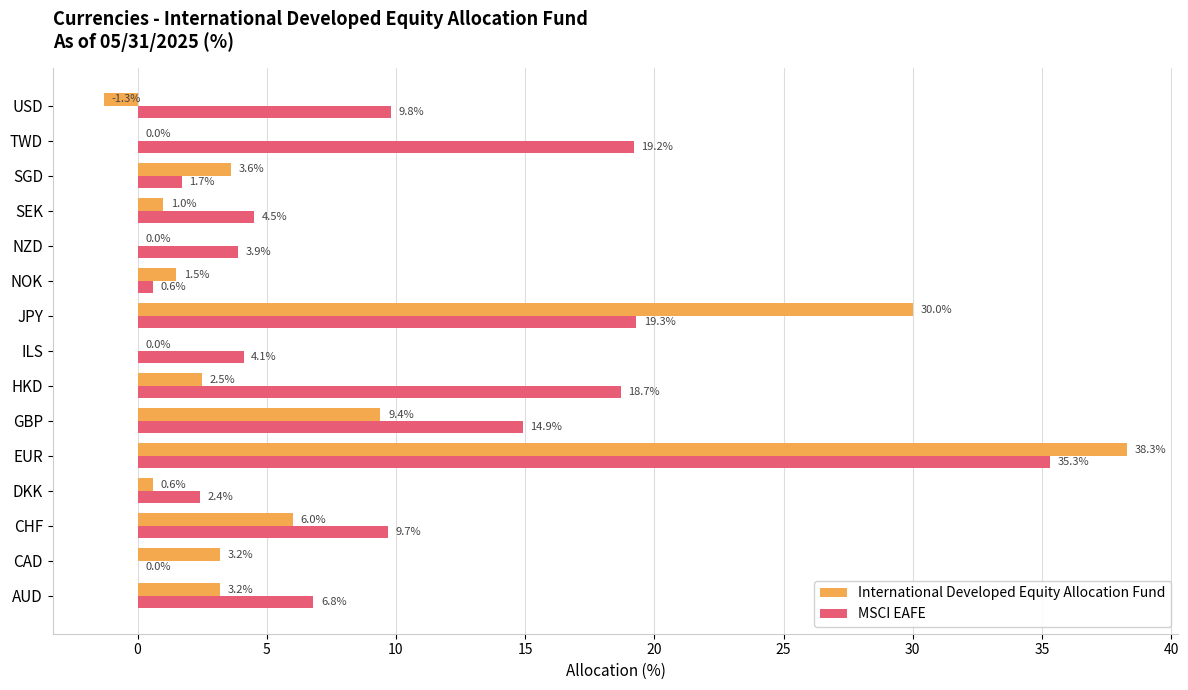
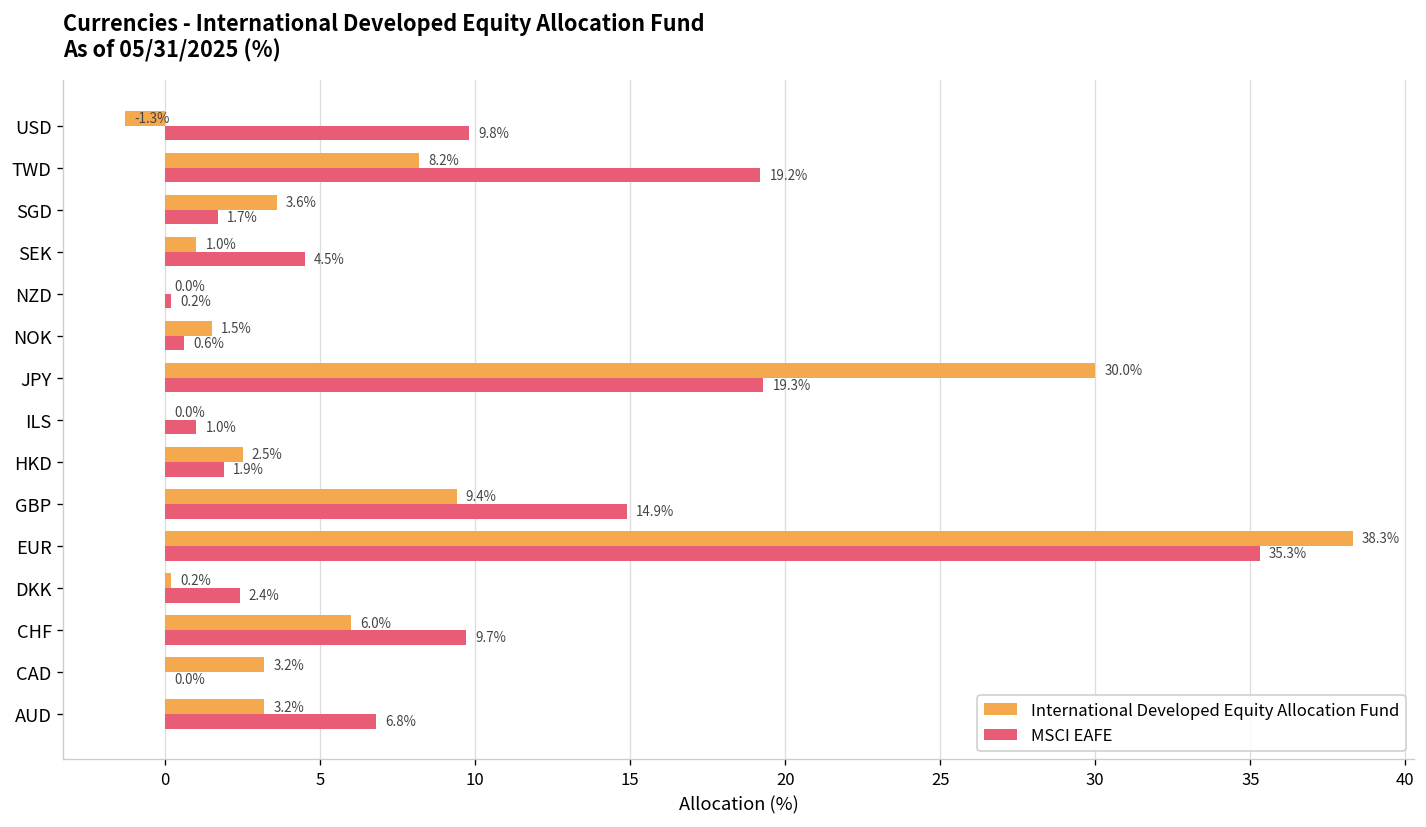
International Developed Equity Allocation Fund, TWD: 0.0% -> 8.2%
MSCI EAFE, NZD: 3.9% -> 0.2%
MSCI EAFE, ILS: 4.1% -> 1.0%
MSCI EAFE, HKD: 18.7% -> 1.9%
International Developed Equity Allocation Fund, DKK: 0.6% -> 0.2%
